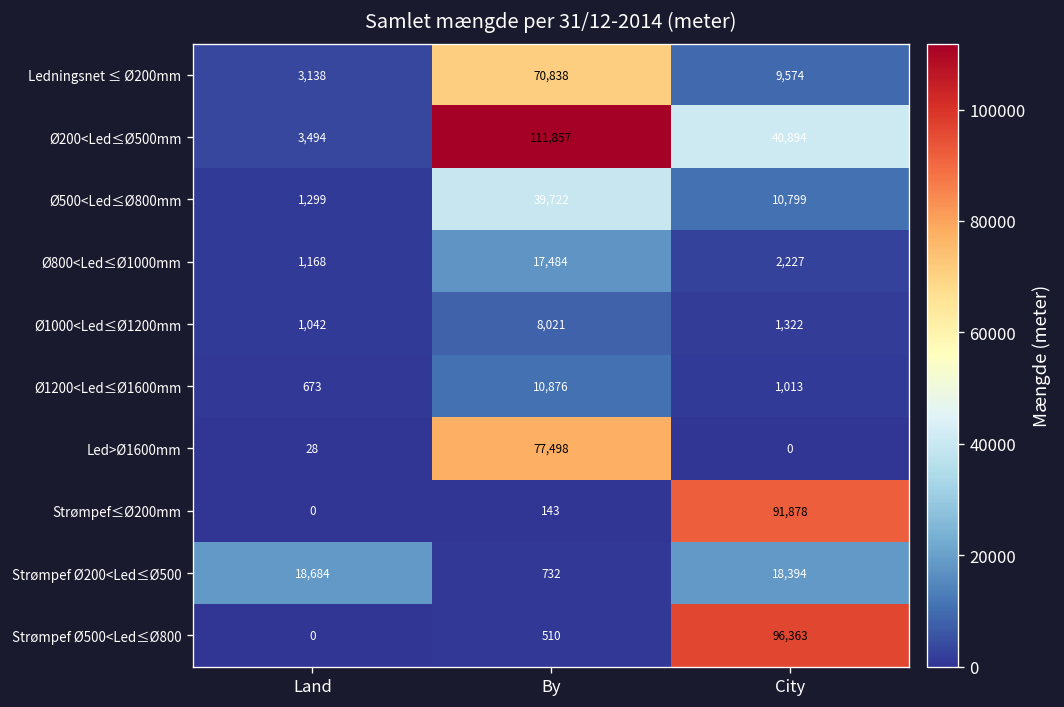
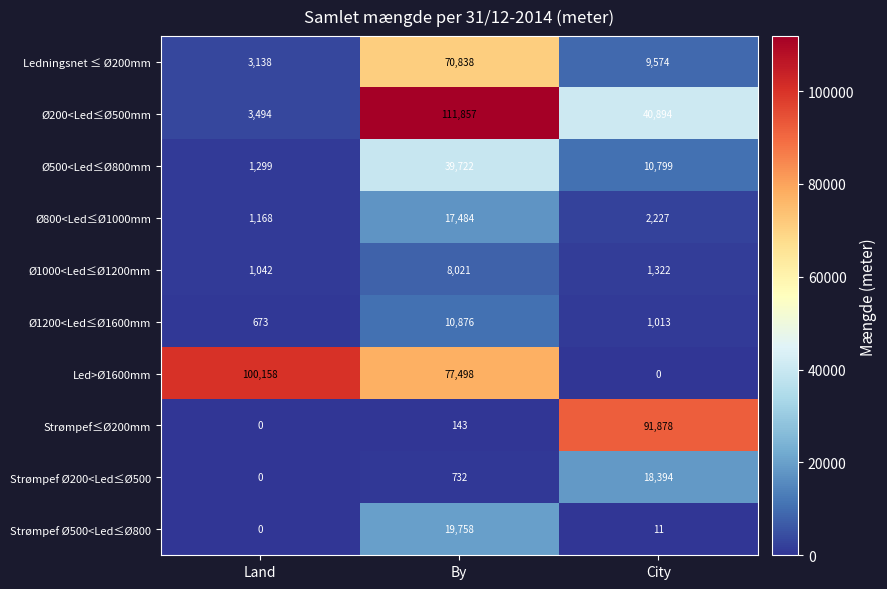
Led>Ø1600mm, Land: 28 -> 100,158
Strømpef Ø200<Led≤Ø500, Land: 18,684 -> 0
Strømpef Ø500<Led≤Ø800, By: 510 -> 19,758
Strømpef Ø500<Led≤Ø800, City: 96,363 -> 11
